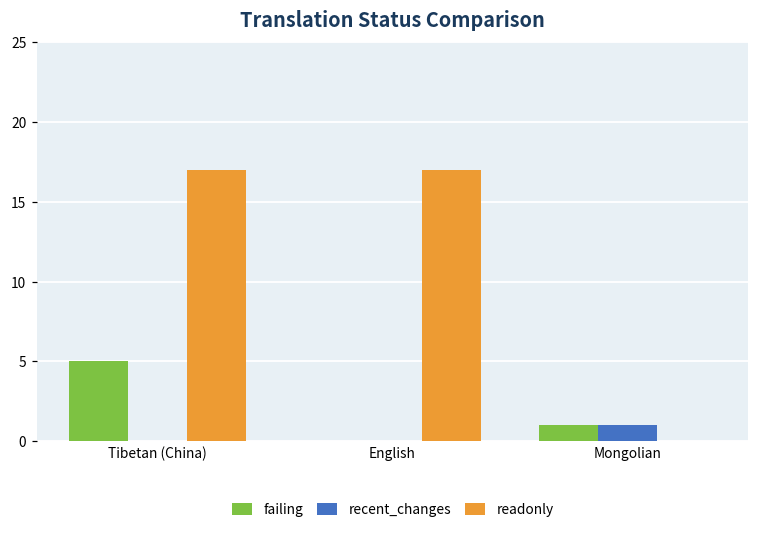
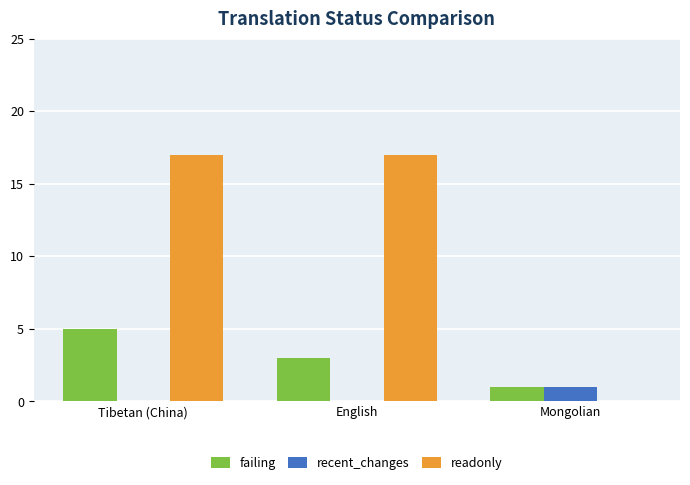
failing, English: 0 -> 3
